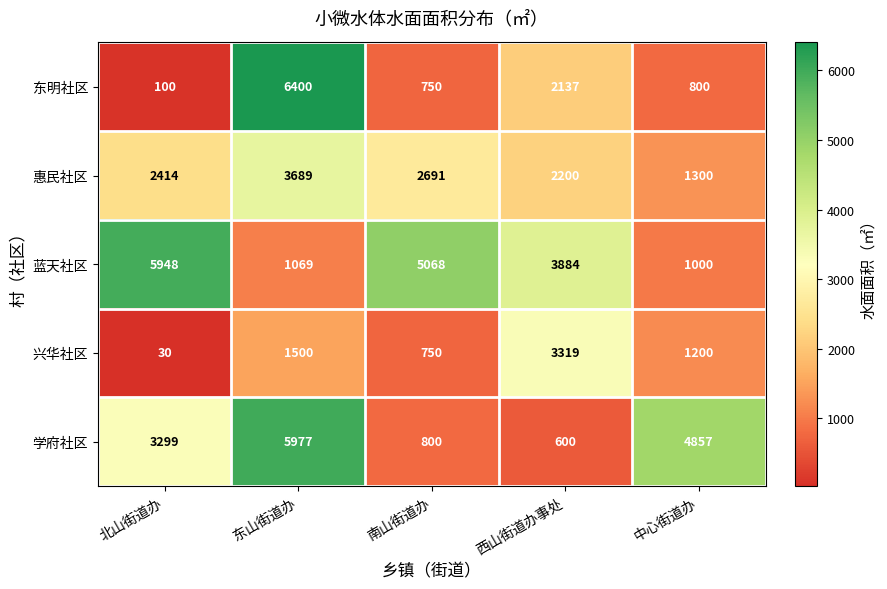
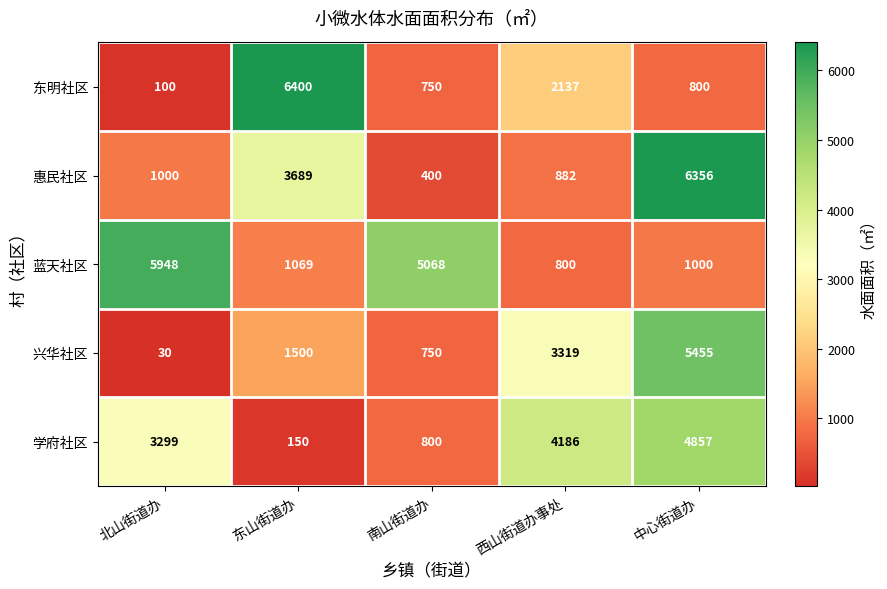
惠民社区, 北山街道办: 2414 -> 1000
惠民社区, 南山街道办: 2691 -> 400
惠民社区, 西山街道办事处: 2200 -> 882
惠民社区, 中心街道办: 1300 -> 6356
蓝天社区, 西山街道办事处: 3884 -> 800
兴华社区, 中心街道办: 1200 -> 5455
学府社区, 东山街道办: 5977 -> 150
学府社区, 西山街道办事处: 600 -> 4186
